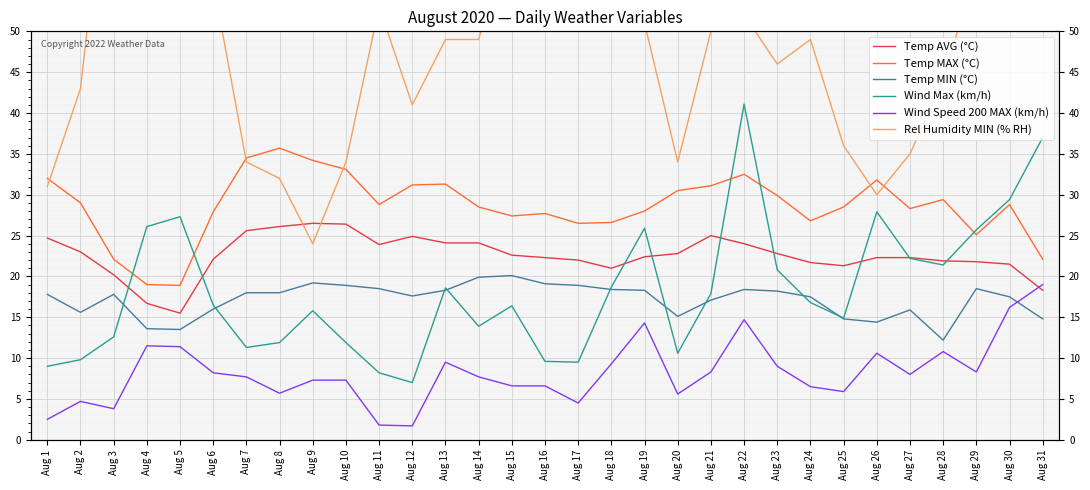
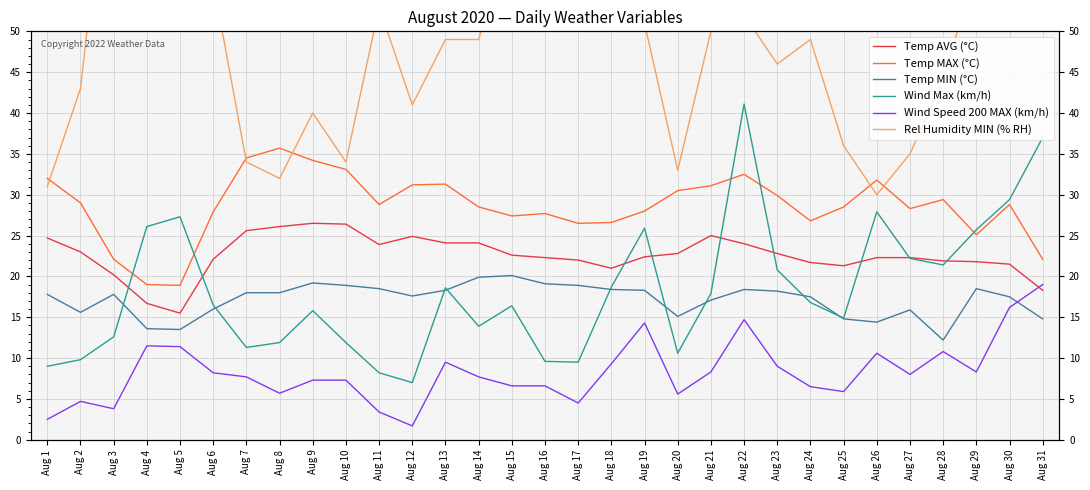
Rel Humidity MIN (% RH), Aug 9: 24 -> 40
Wind Speed 200 MAX (km/h), Aug 11: 2 -> 3
Rel Humidity MIN (% RH), Aug 20: 34 -> 33
